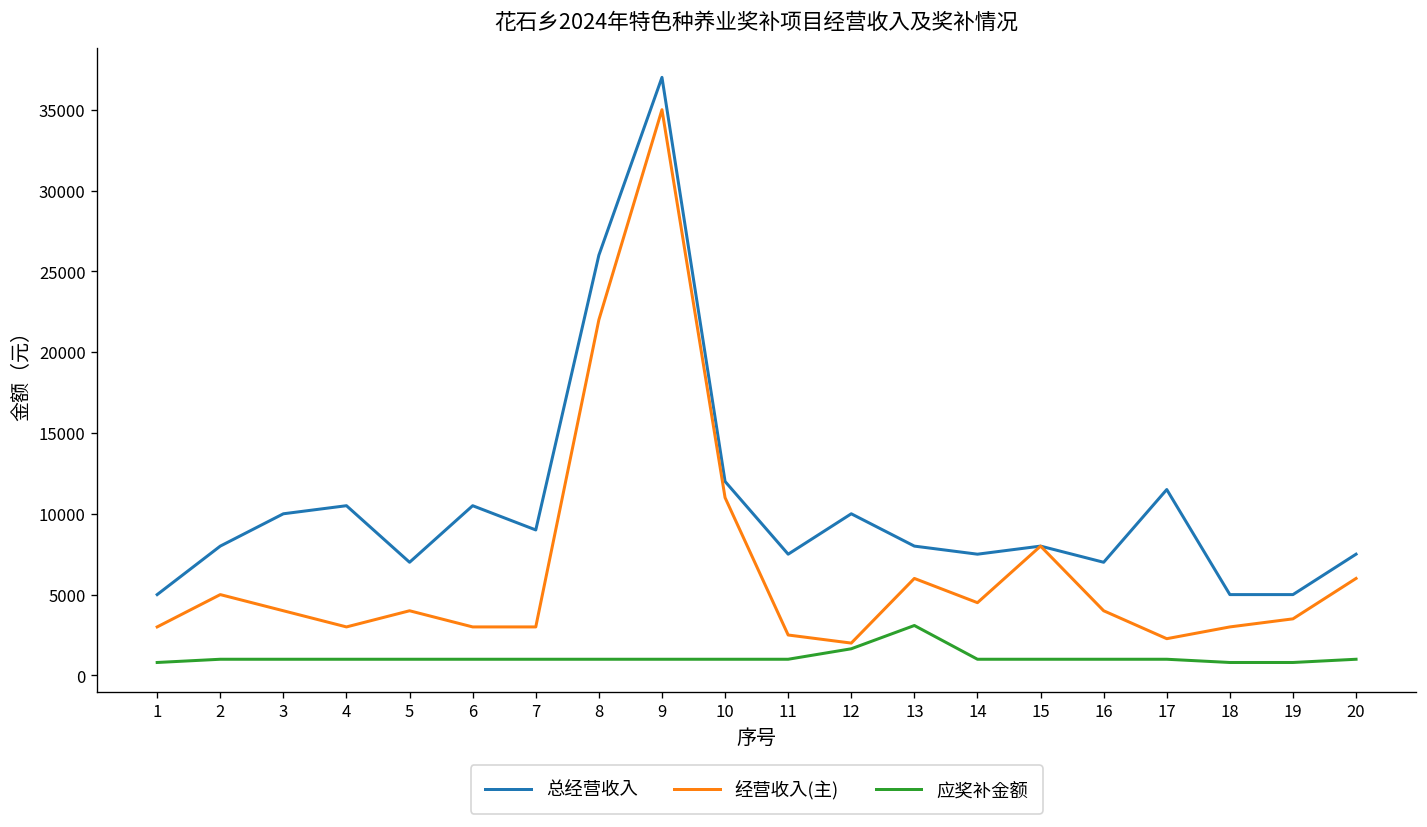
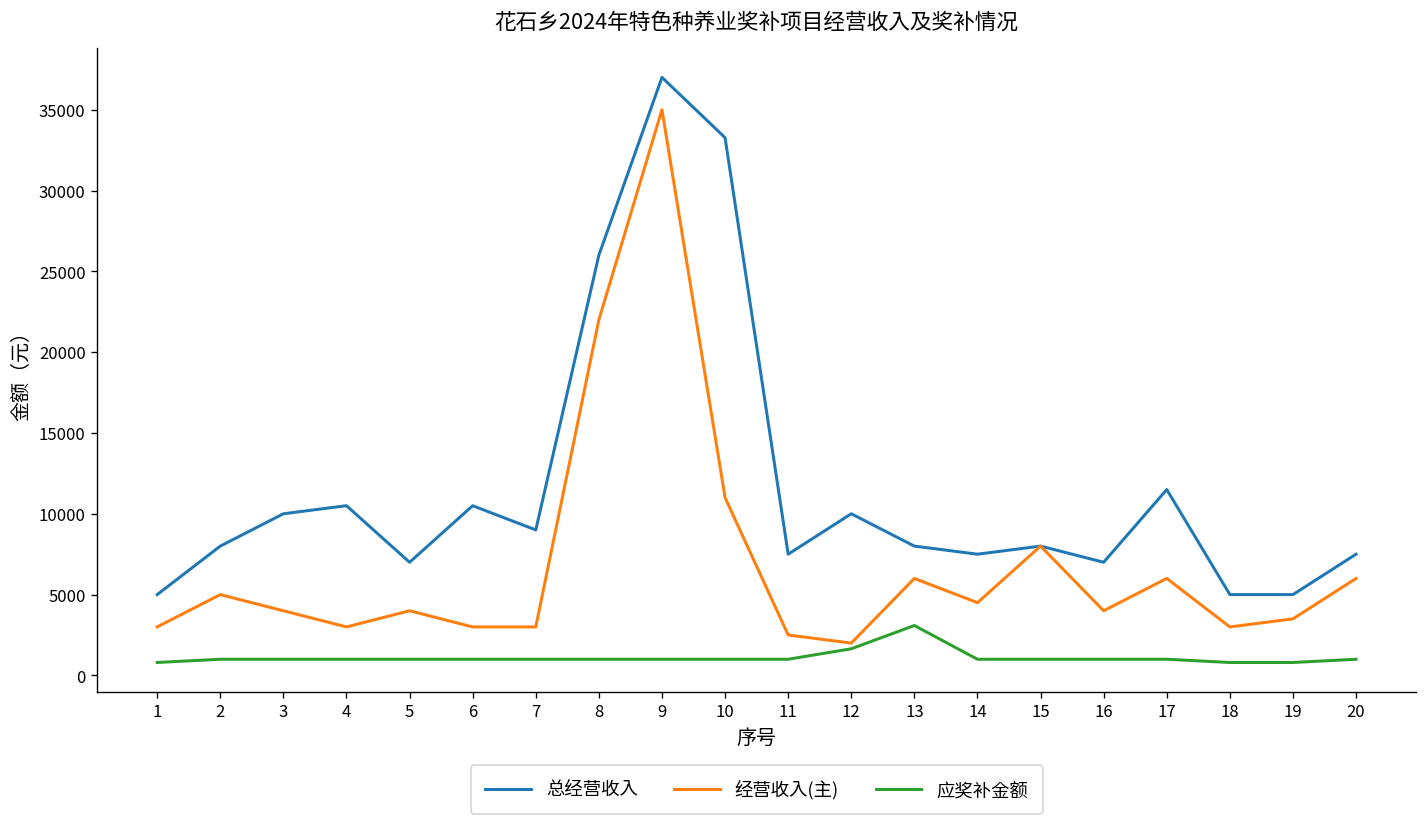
总经营收入, 10: 12000 -> 33300
经营收入(主), 17: 2300 -> 6000
